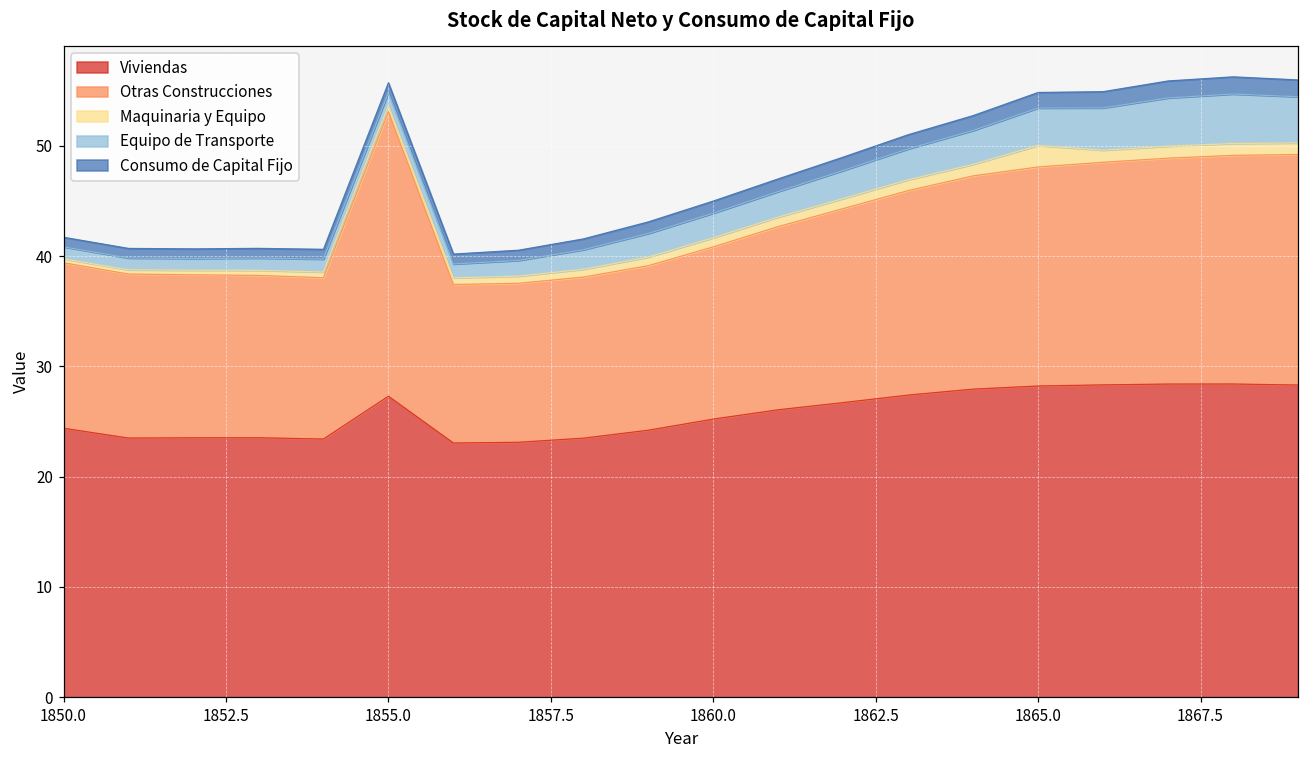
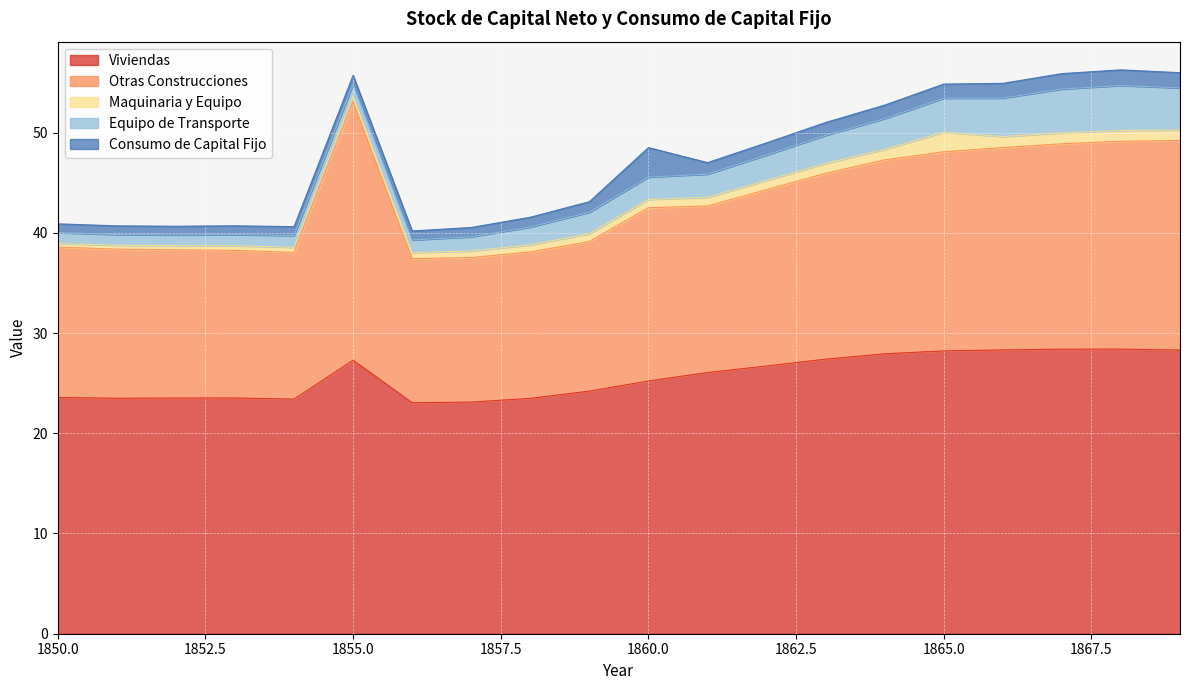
Viviendas, 1850.0: 24.4 -> 23.6
Otras Construcciones, 1860.0: 15.6 -> 17.3
Consumo de Capital Fijo, 1860.0: 1.1 -> 2.9
